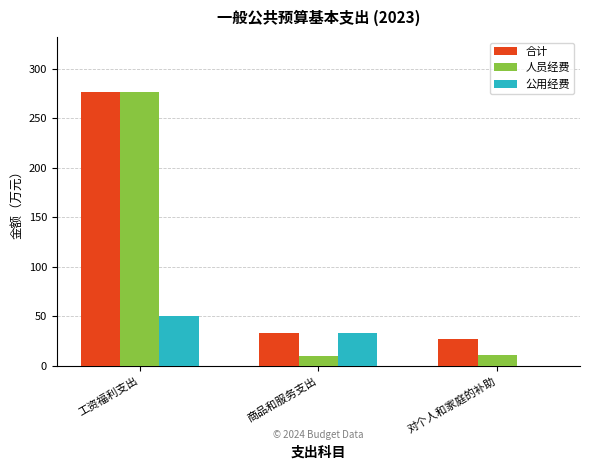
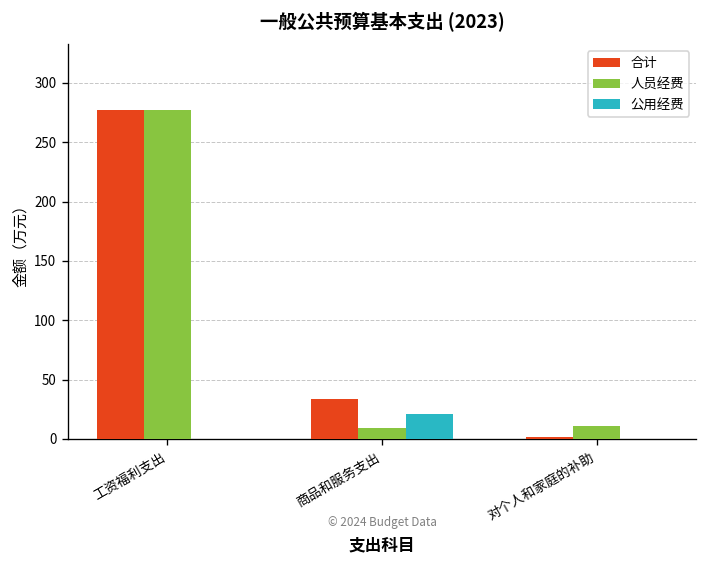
公用经费, 工资福利支出: 50 -> 0
公用经费, 商品和服务支出: 30 -> 20
合计, 对个人和家庭的补助: 30 -> 0
